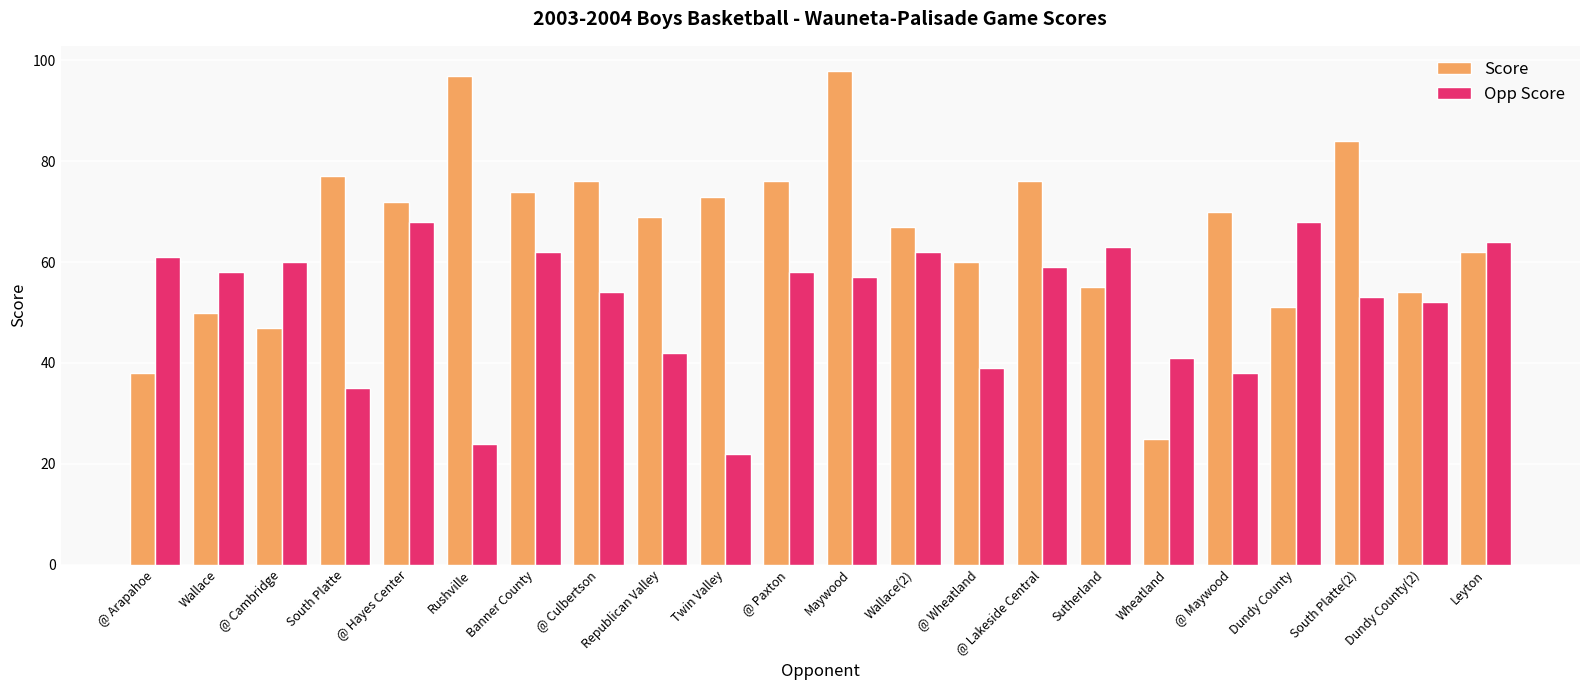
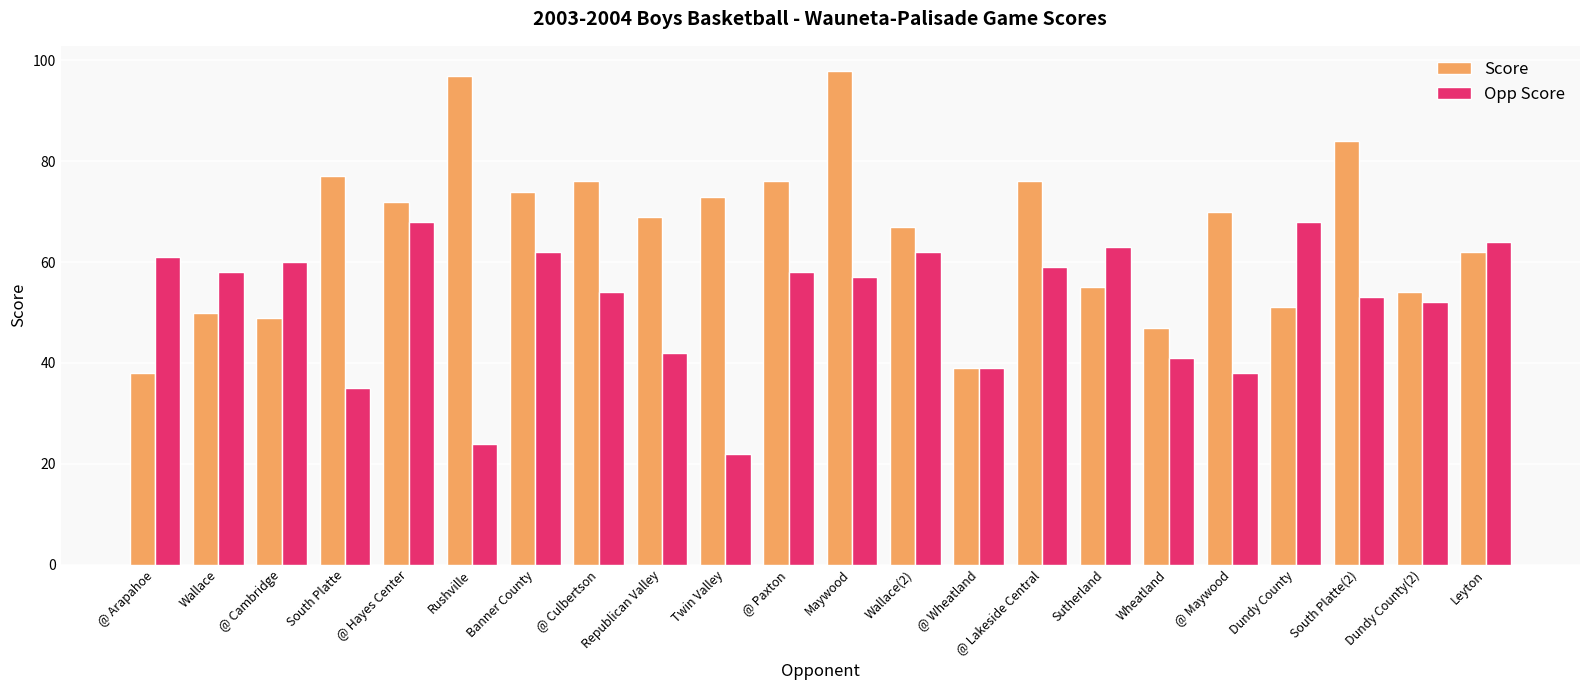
Score, @ Cambridge: 47 -> 49
Score, @ Wheatland: 60 -> 39
Score, Wheatland: 25 -> 47
